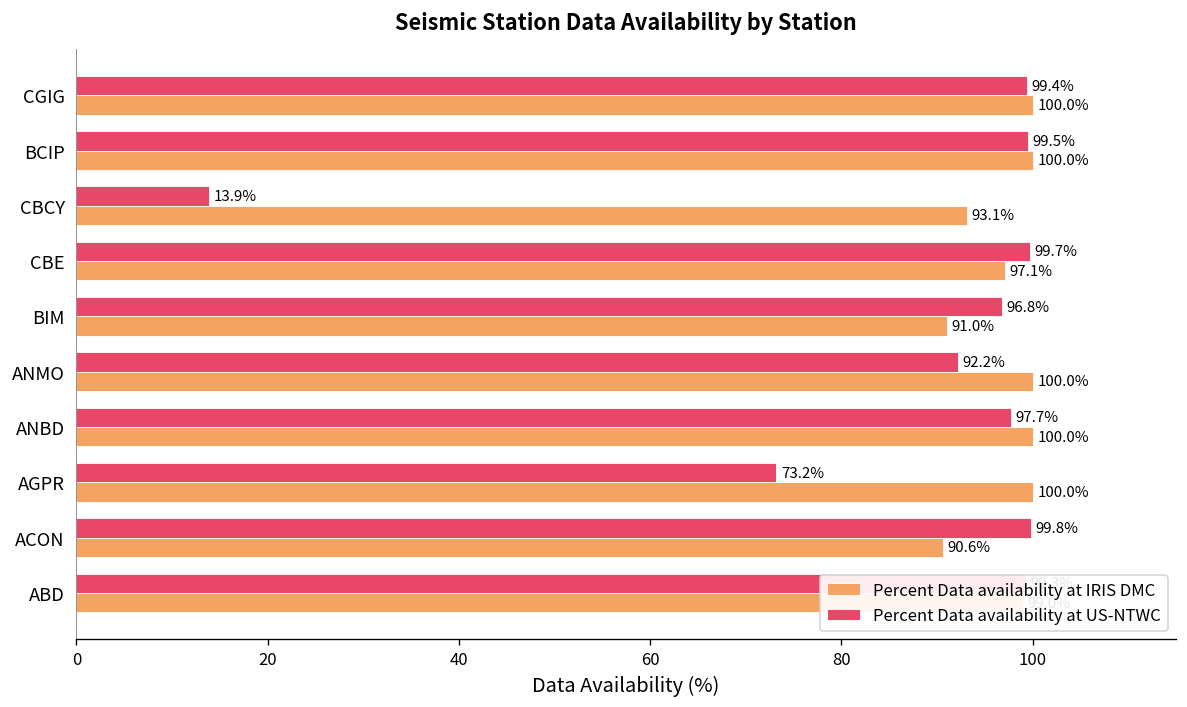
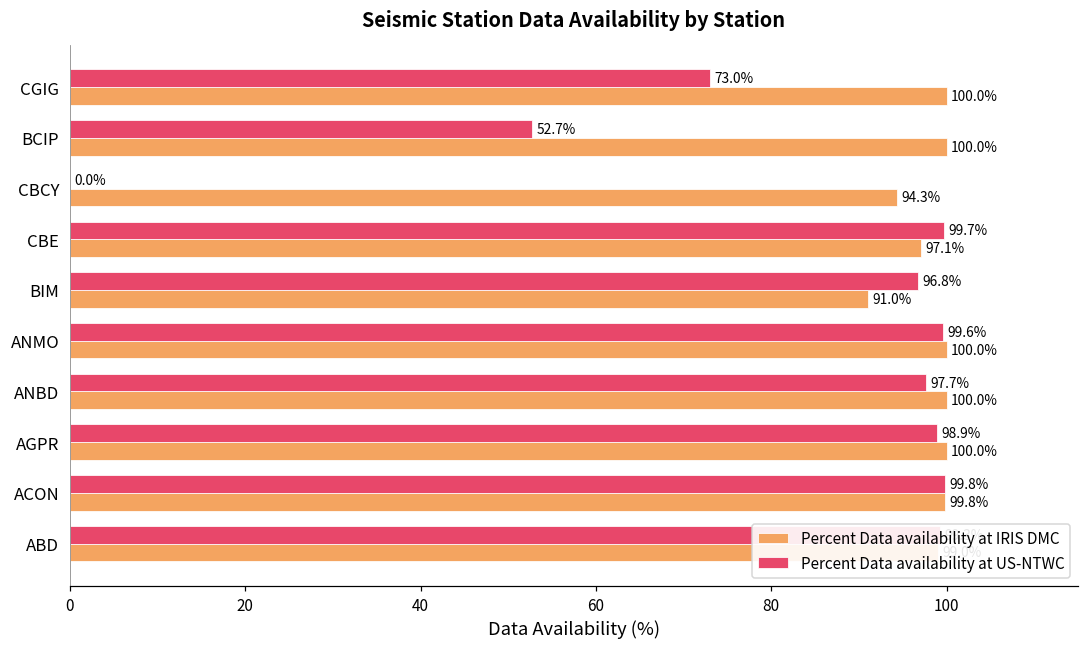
Percent Data availability at US-NTWC, CGIG: 99.4% -> 73.0%
Percent Data availability at US-NTWC, BCIP: 99.5% -> 52.7%
Percent Data availability at US-NTWC, CBCY: 13.9% -> 0.0%
Percent Data availability at IRIS DMC, CBCY: 93.1% -> 94.3%
Percent Data availability at US-NTWC, ANMO: 92.2% -> 99.6%
Percent Data availability at US-NTWC, AGPR: 73.2% -> 98.9%
Percent Data availability at IRIS DMC, ACON: 90.6% -> 99.8%
